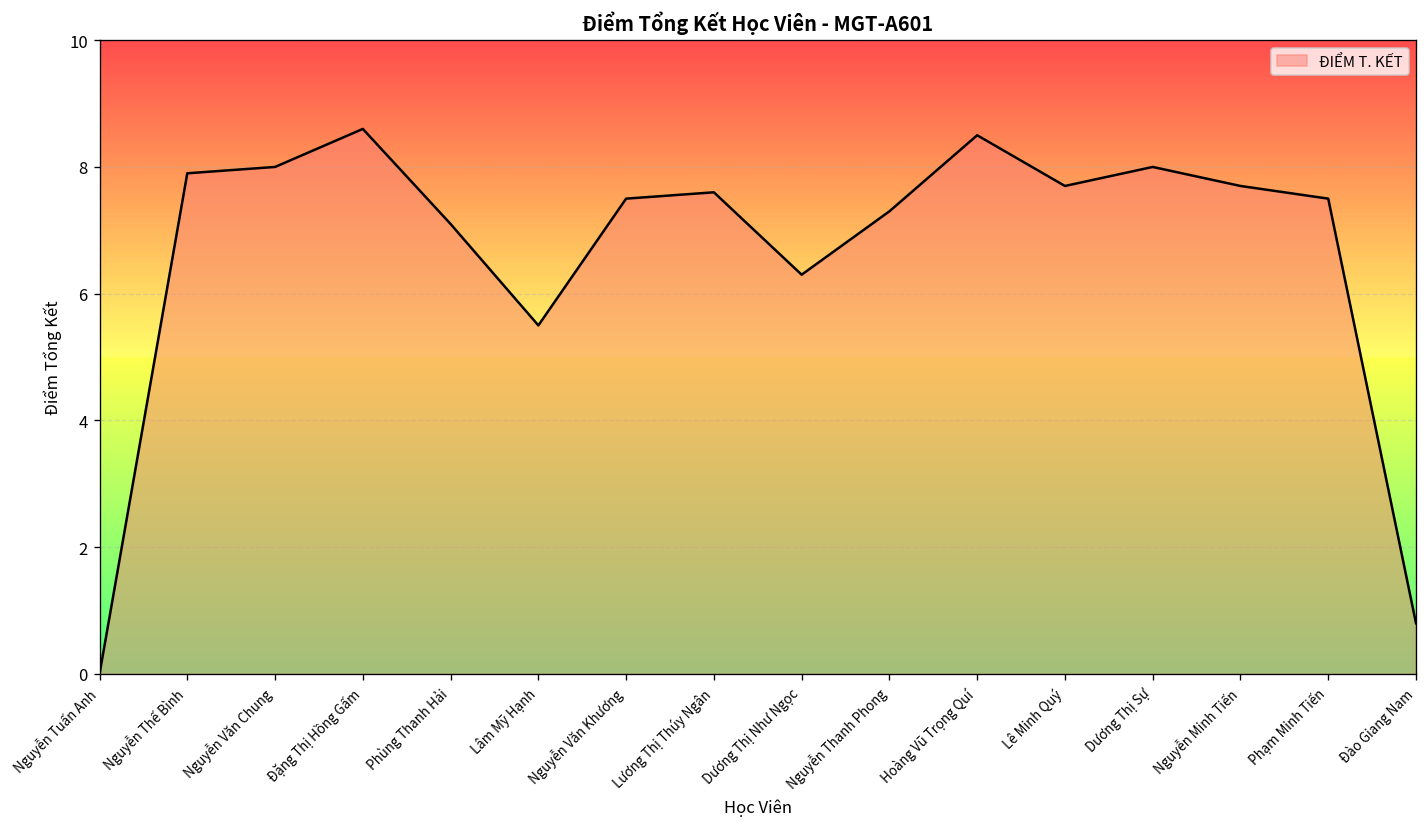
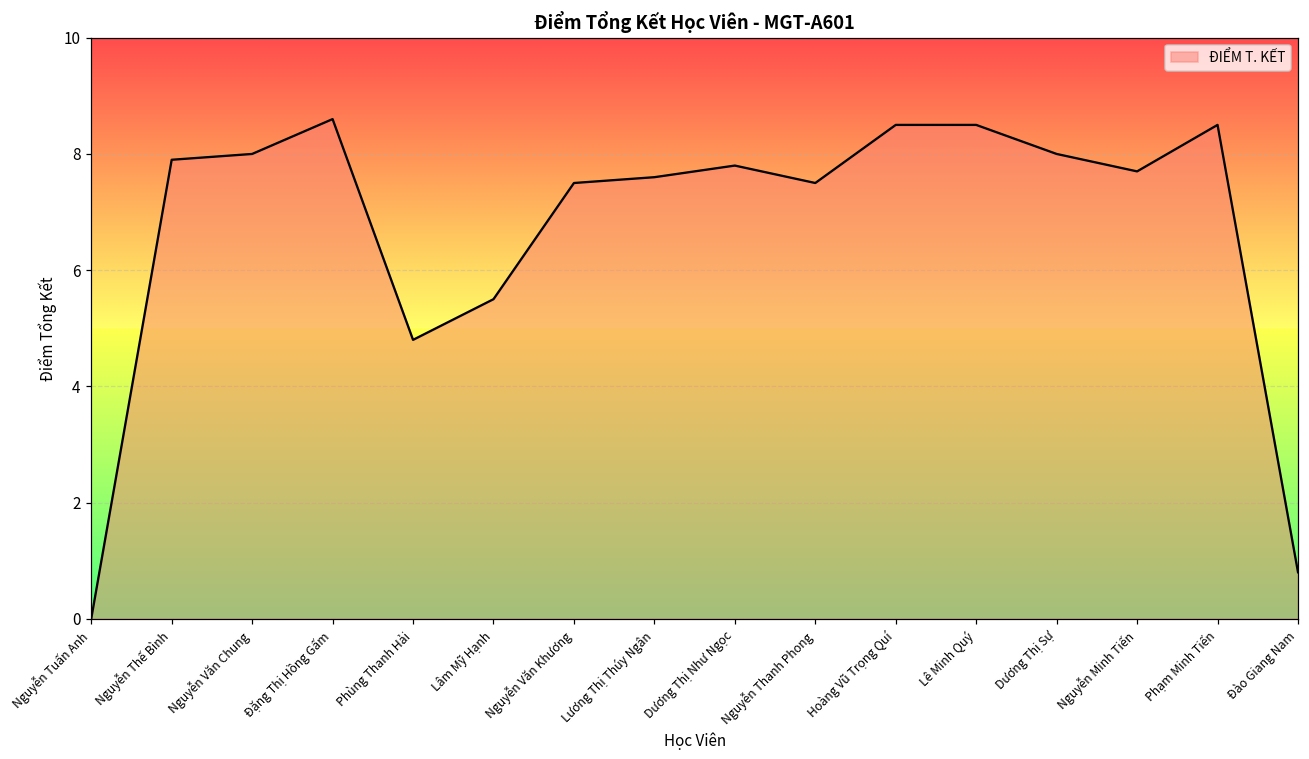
Phùng Thanh Hải: 7.1 -> 4.8
Dương Thị Như Ngọc: 6.3 -> 7.8
Nguyễn Thanh Phong: 7.3 -> 7.5
Lê Minh Quý: 7.7 -> 8.5
Phạm Minh Tiến: 7.5 -> 8.5
